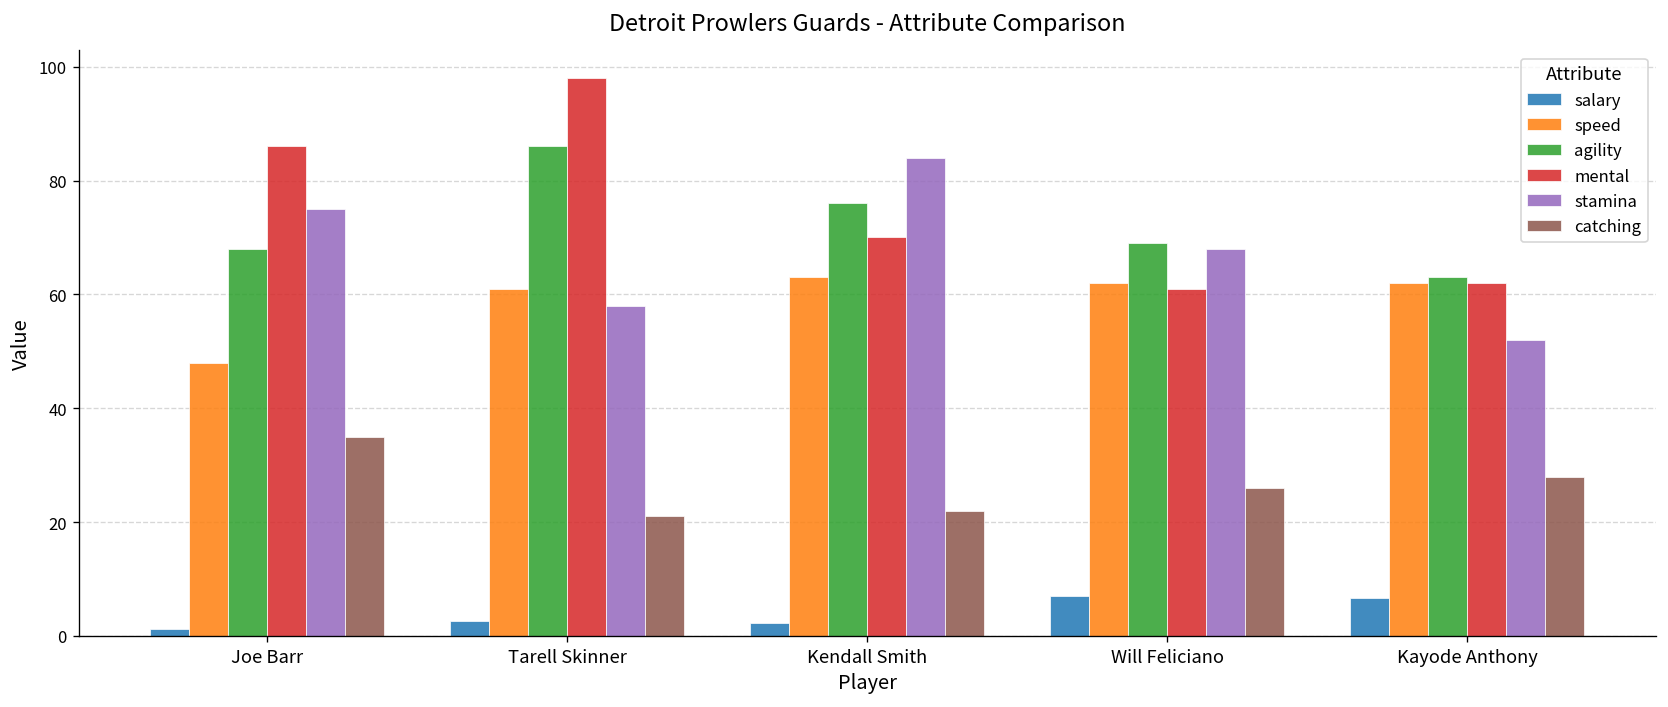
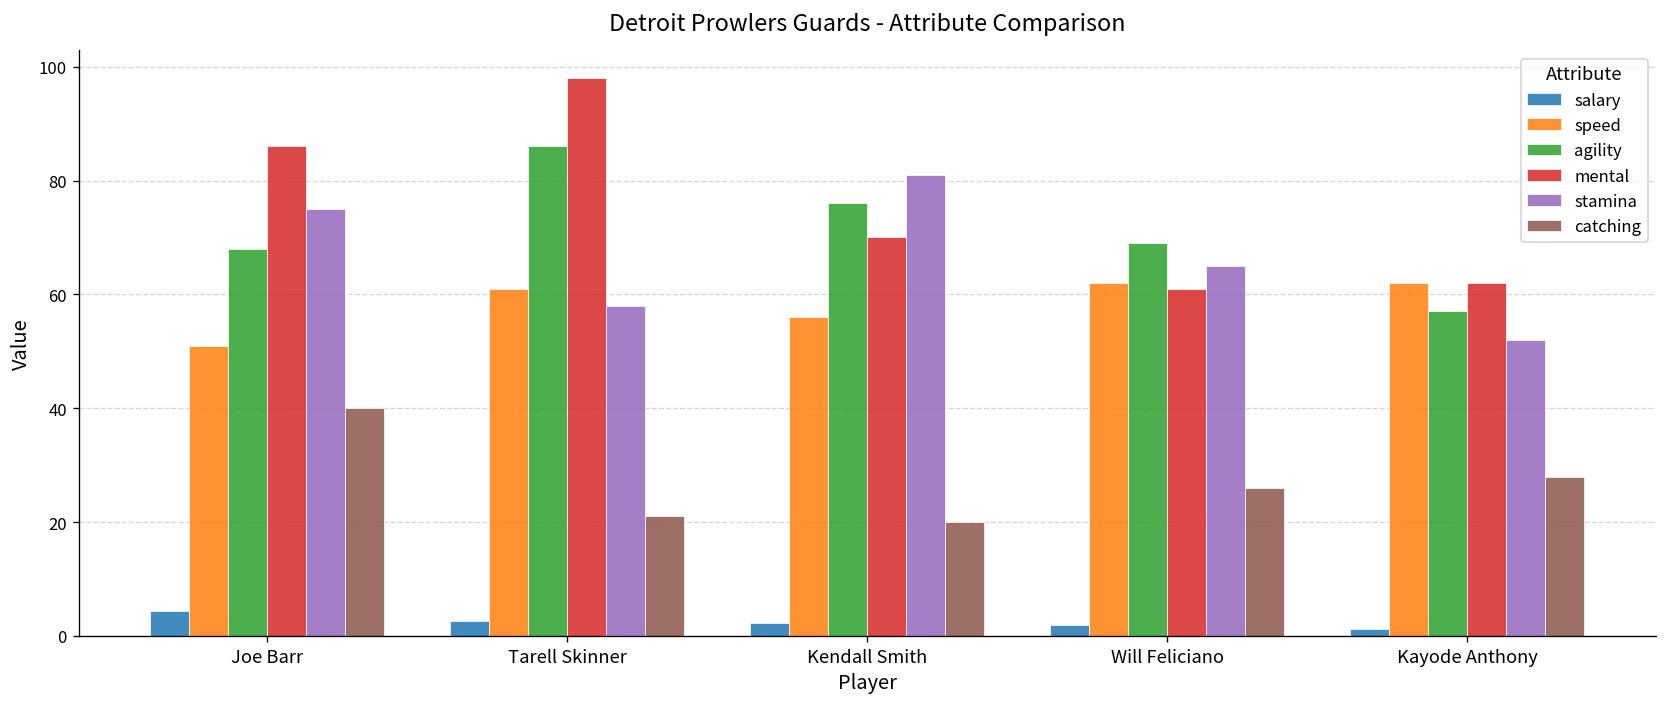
salary, Joe Barr: 1 -> 4
speed, Joe Barr: 48 -> 51
catching, Joe Barr: 35 -> 40
speed, Kendall Smith: 63 -> 56
stamina, Kendall Smith: 84 -> 81
catching, Kendall Smith: 22 -> 20
salary, Will Feliciano: 7 -> 2
stamina, Will Feliciano: 68 -> 65
salary, Kayode Anthony: 7 -> 1
agility, Kayode Anthony: 63 -> 57
